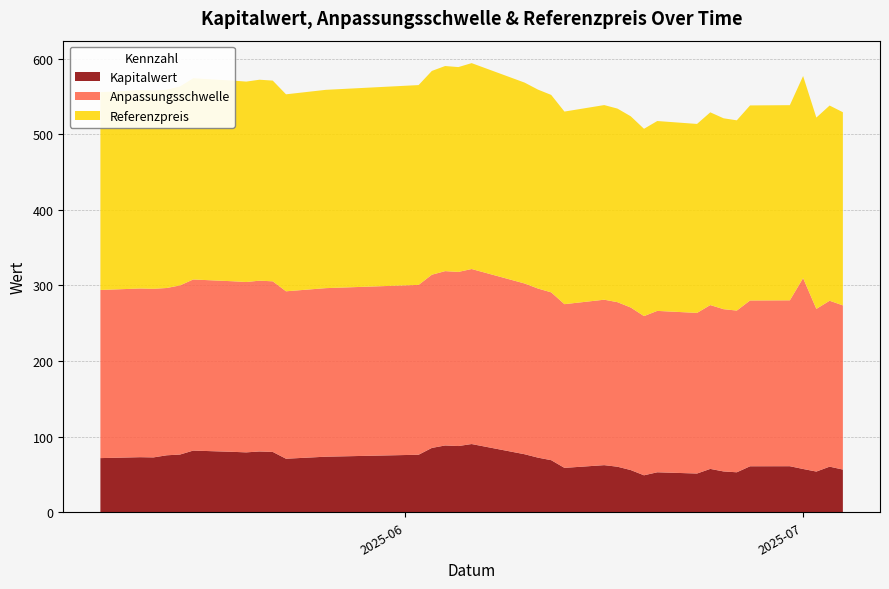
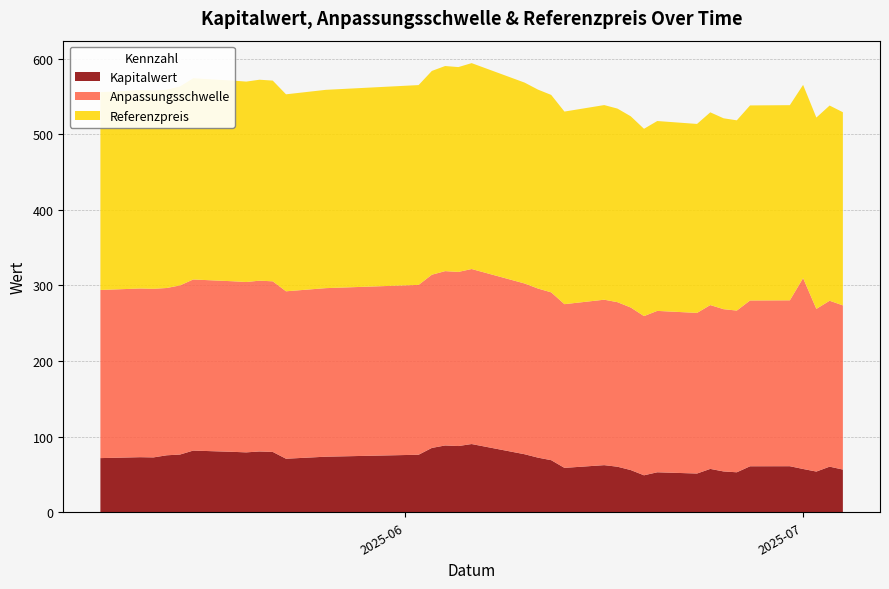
Referenzpreis, 2025-07: 270 -> 260
